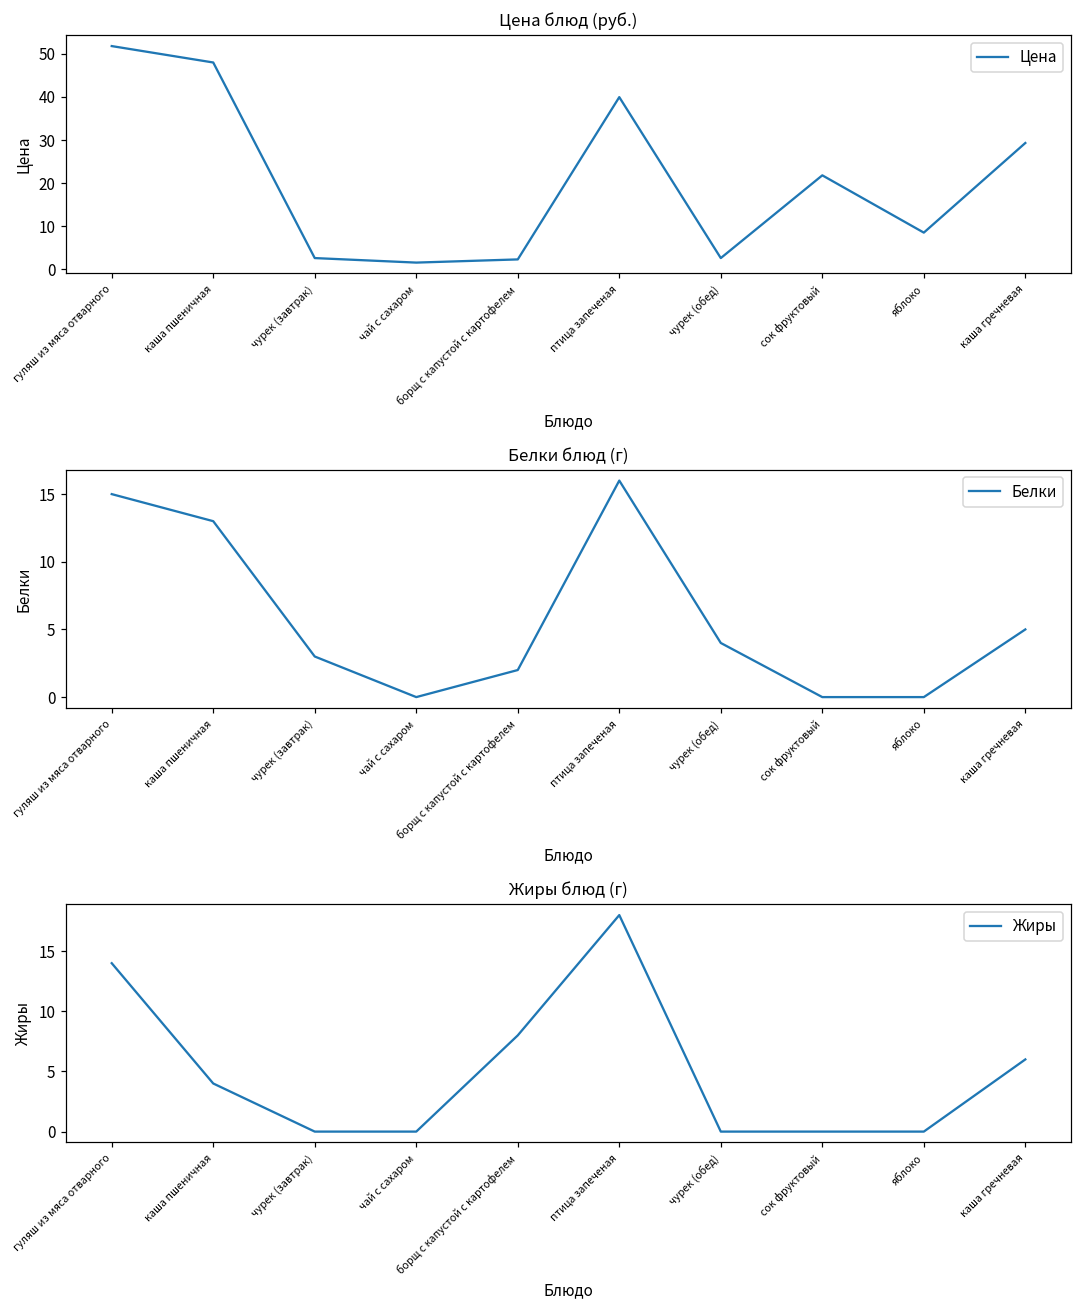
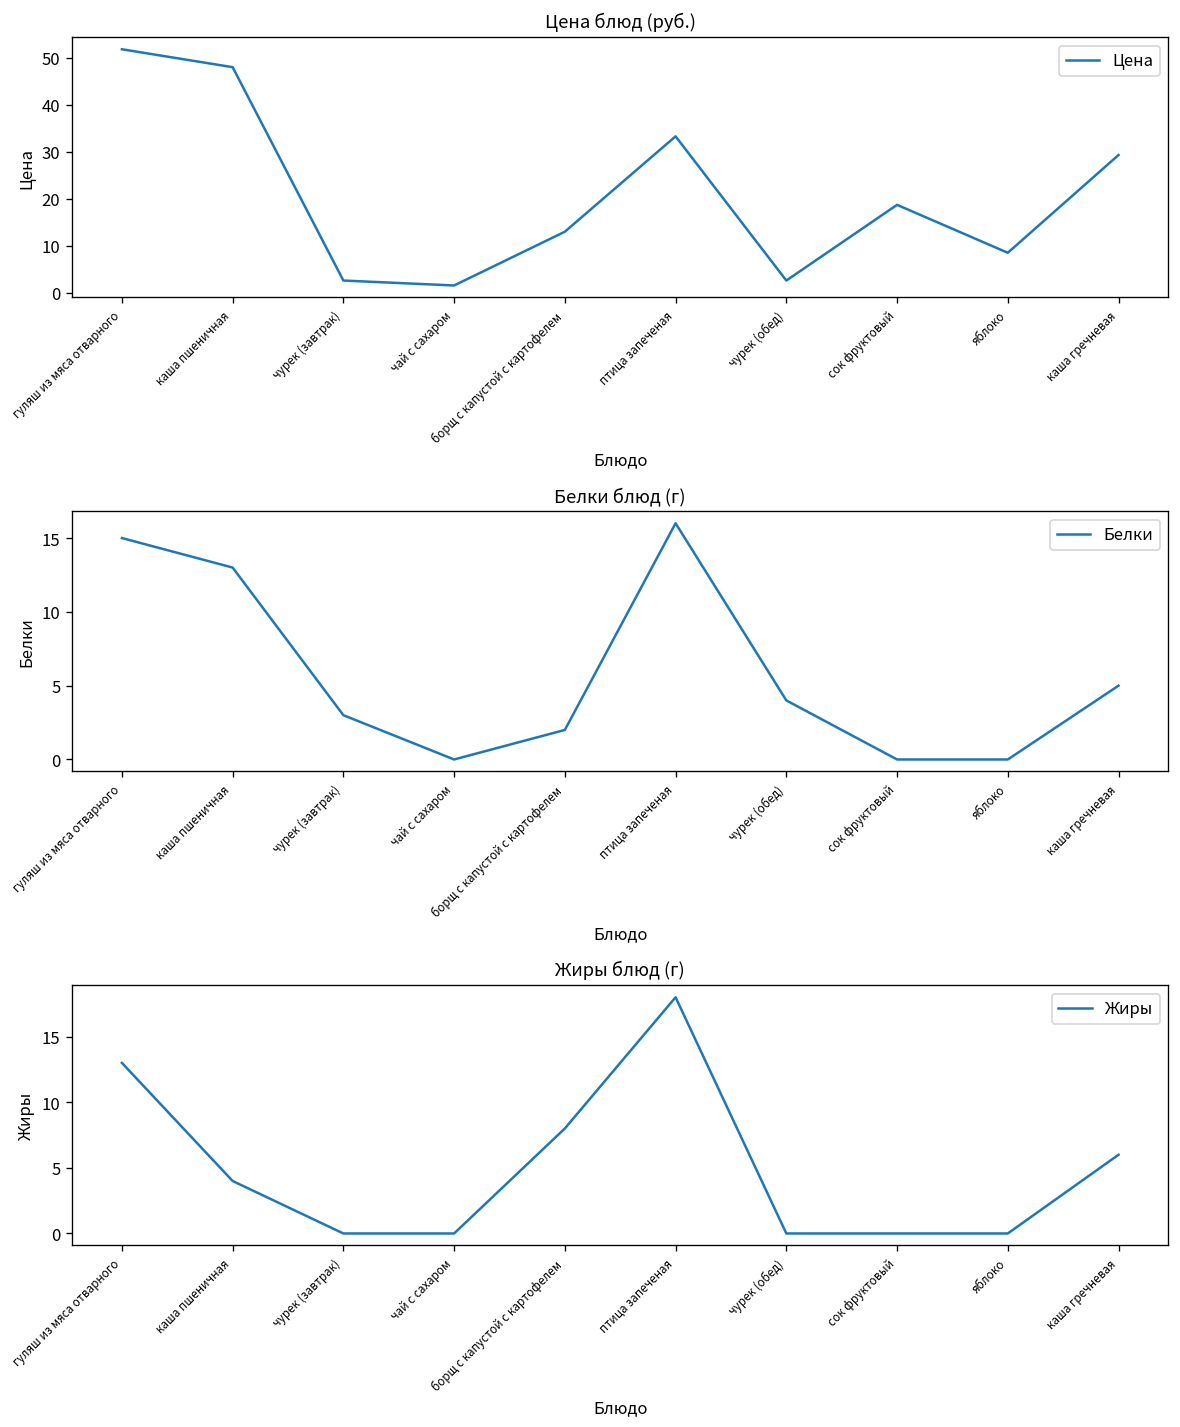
Цена блюд (руб.), борщ с капустой с картофелем: 2 -> 13
Цена блюд (руб.), птица запеченая: 40 -> 33
Цена блюд (руб.), сок фруктовый: 22 -> 19
Жиры блюд (г), гуляш из мяса отварного: 14 -> 13
